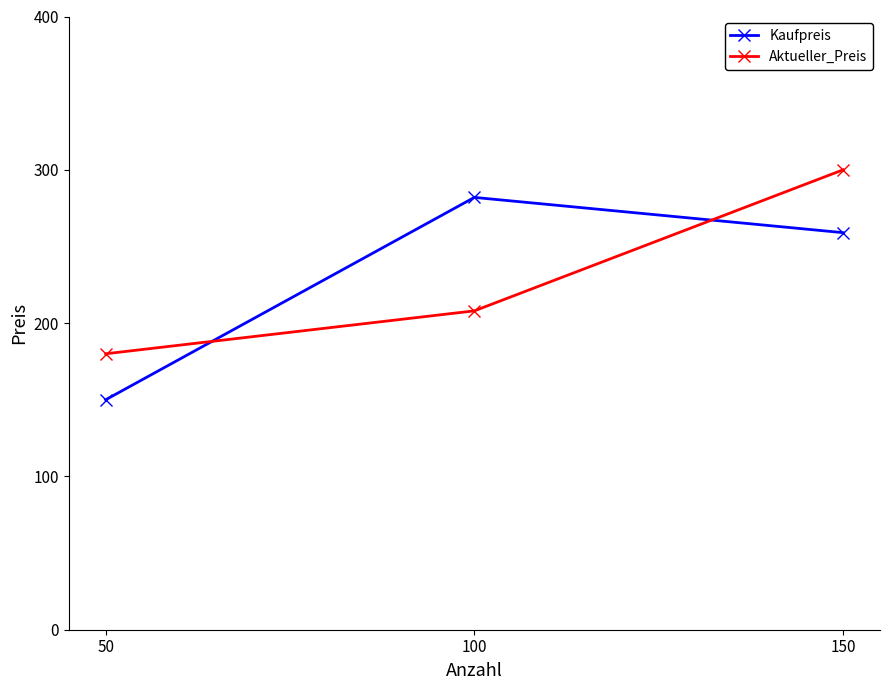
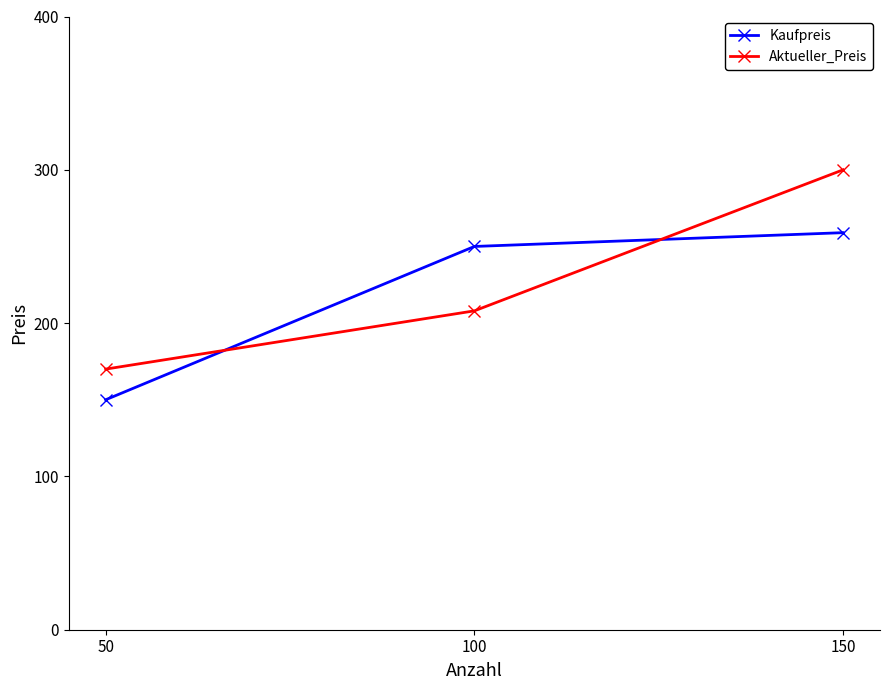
Aktueller_Preis, 50: 180 -> 170
Kaufpreis, 100: 282 -> 250
